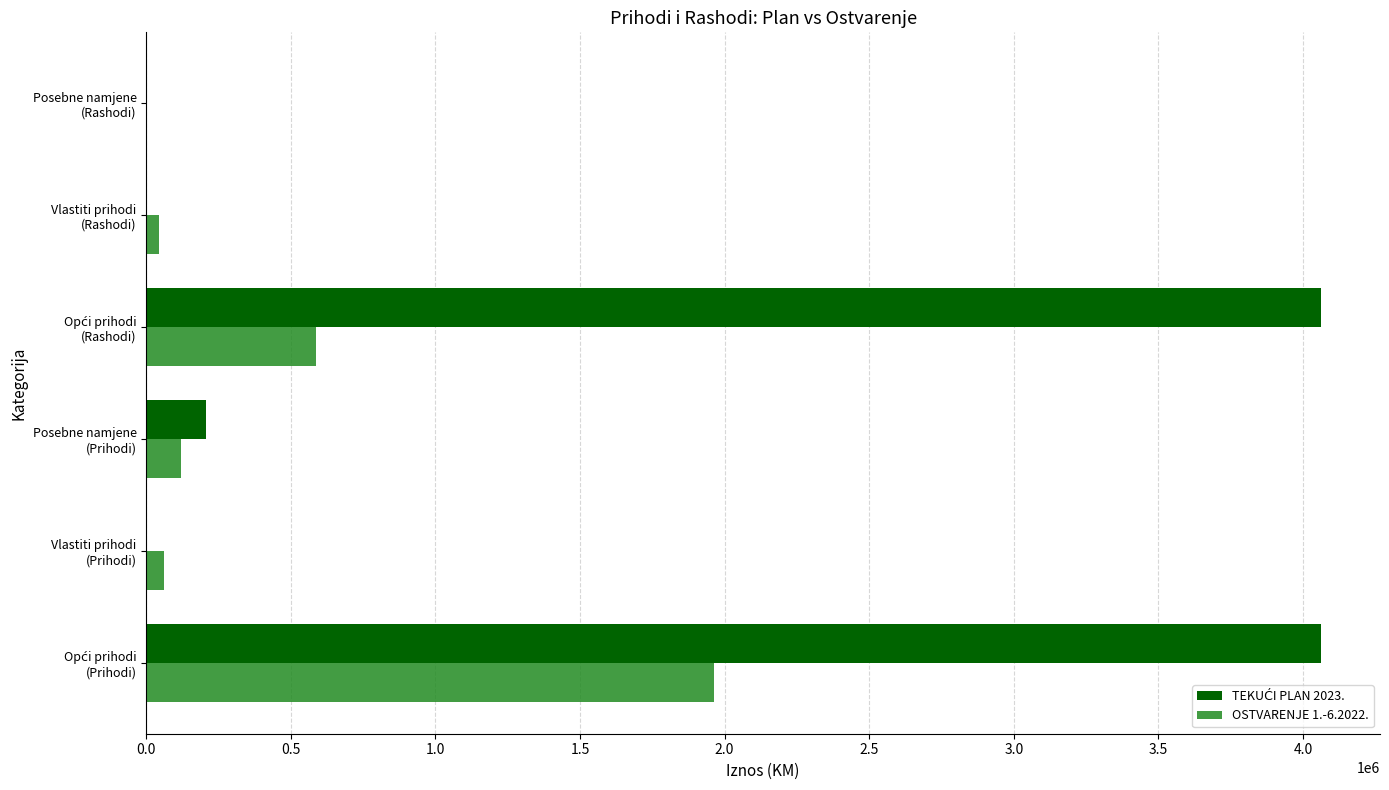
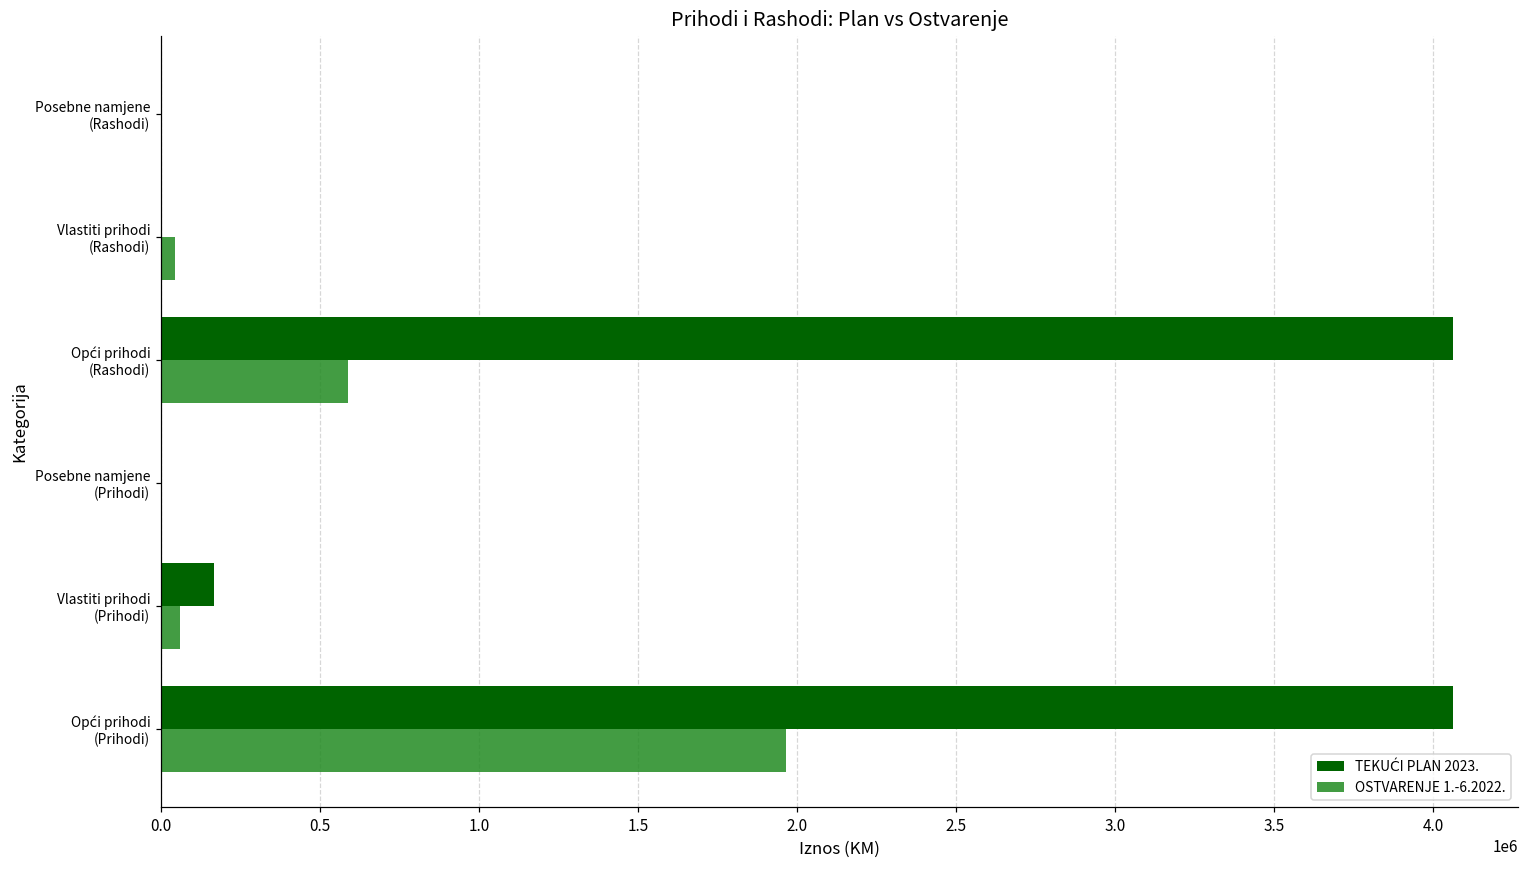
TEKUĆI PLAN 2023., Posebne namjene (Prihodi): 210000 -> 0
OSTVARENJE 1.-6.2022., Posebne namjene (Prihodi): 120000 -> 0
TEKUĆI PLAN 2023., Vlastiti prihodi (Prihodi): 0 -> 170000
